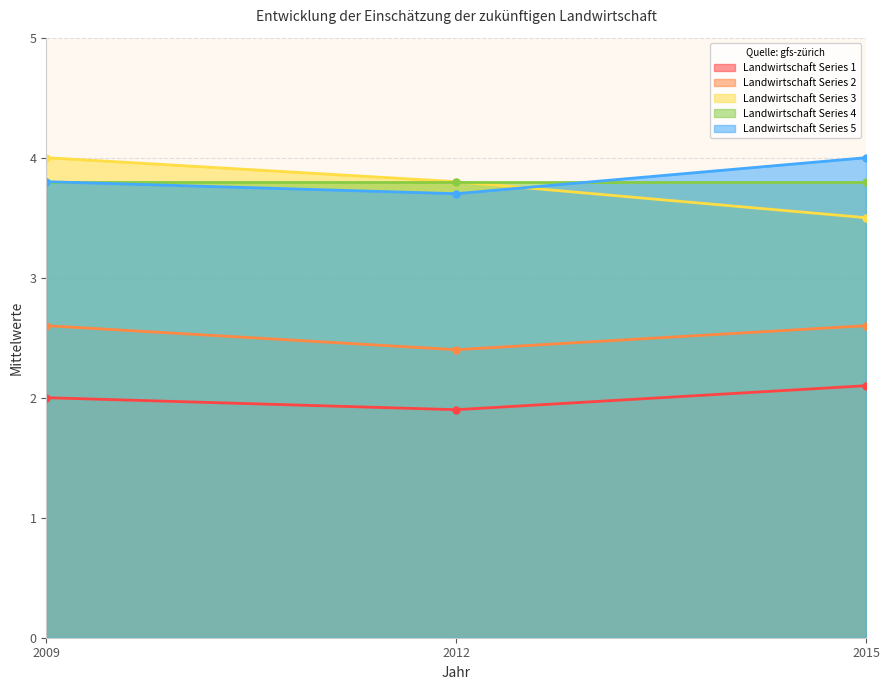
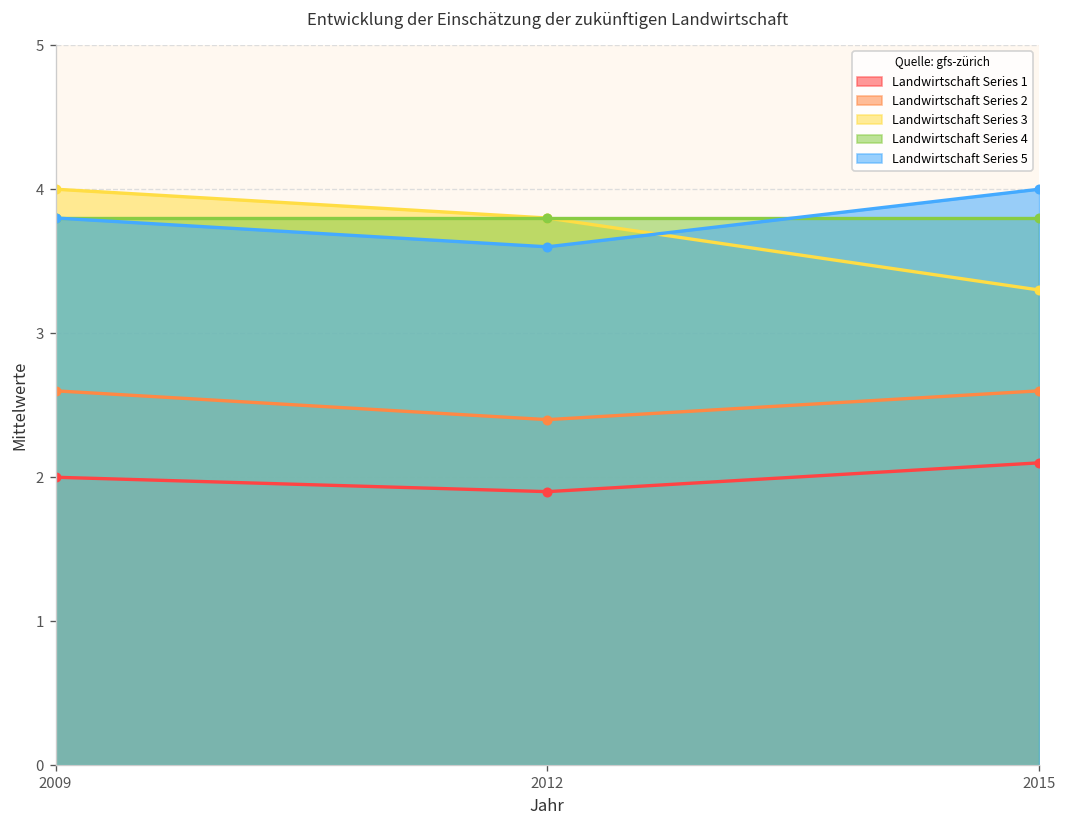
Landwirtschaft Series 5, 2012: 3.7 -> 3.6
Landwirtschaft Series 3, 2015: 3.5 -> 3.3
